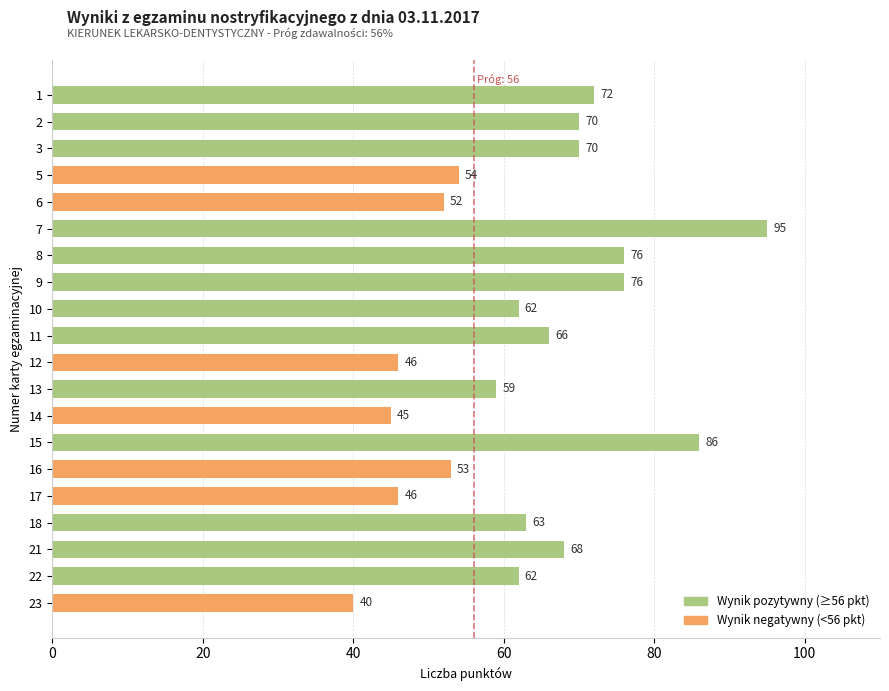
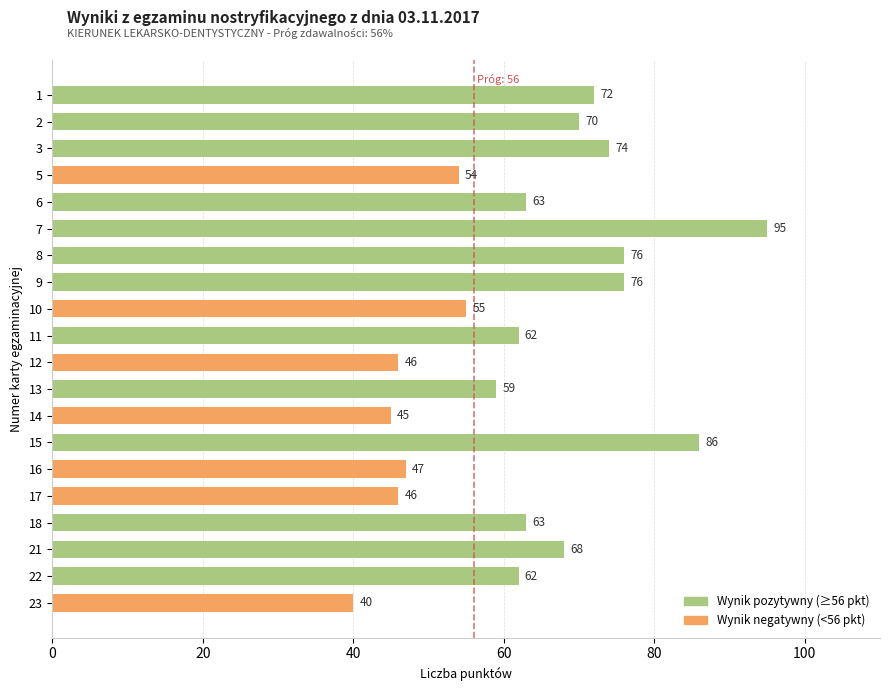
3: 70 -> 74
6: 52 -> 63
10: 62 -> 55
11: 66 -> 62
16: 53 -> 47
